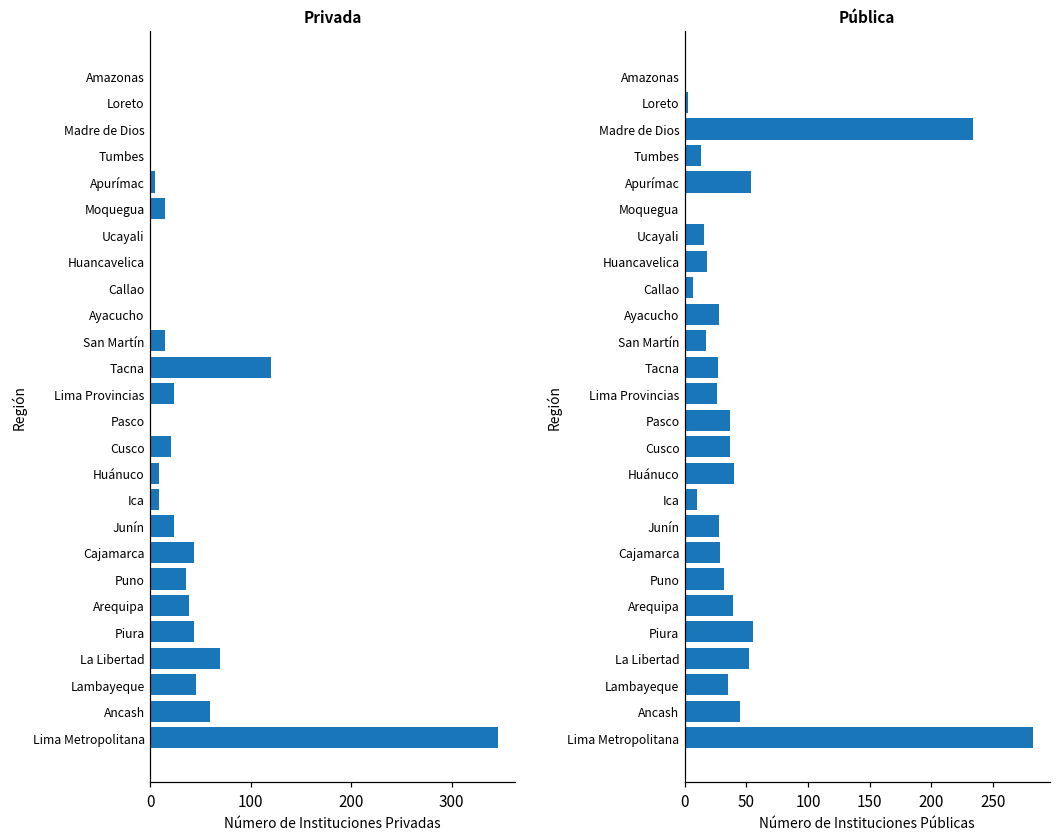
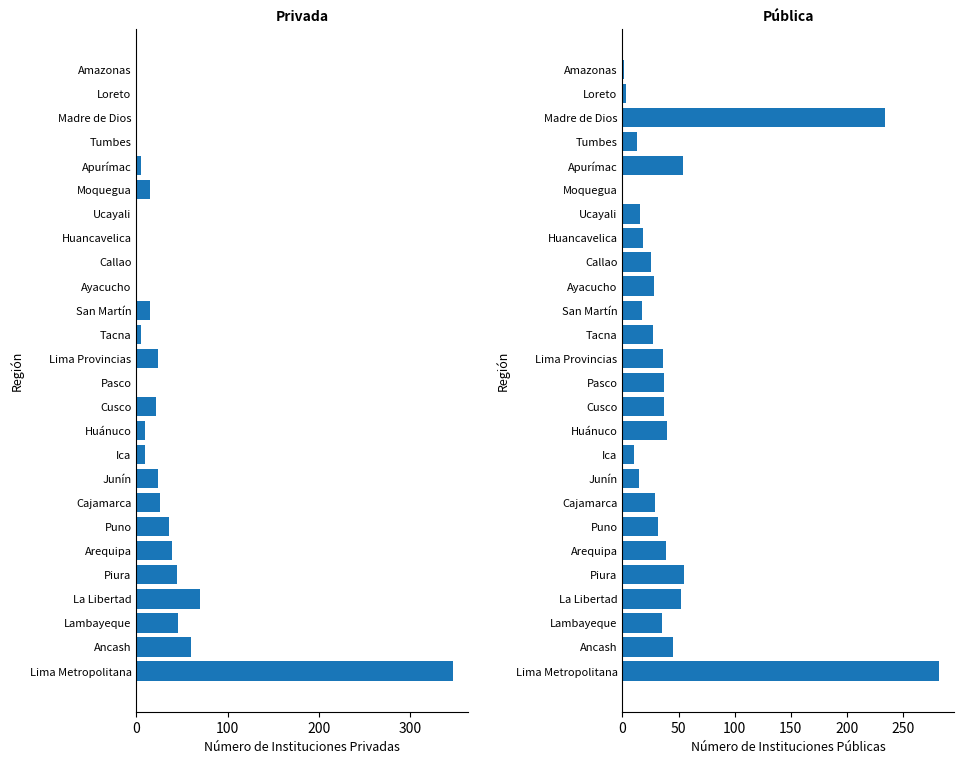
Privada, Tacna: 120 -> 10
Privada, Cajamarca: 40 -> 30
Pública, Callao: 7 -> 25
Pública, Lima Provincias: 26 -> 36
Pública, Junín: 28 -> 15
